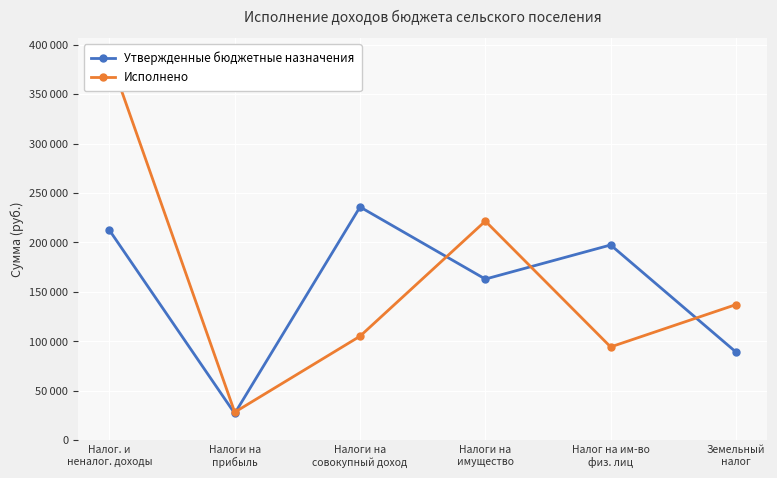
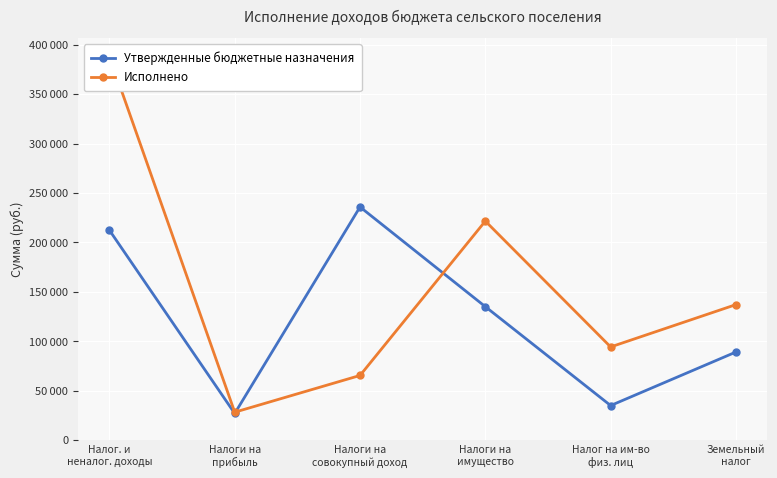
Исполнено, Налоги на совокупный доход: 110000 -> 70000
Утвержденные бюджетные назначения, Налоги на имущество: 160000 -> 140000
Утвержденные бюджетные назначения, Налог на им-во физ. лиц: 200000 -> 40000
